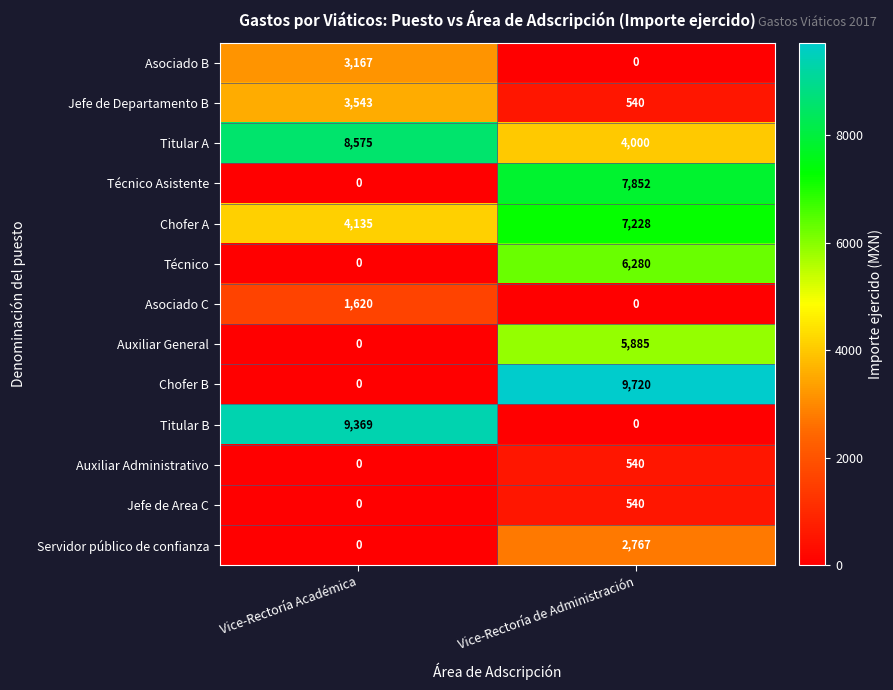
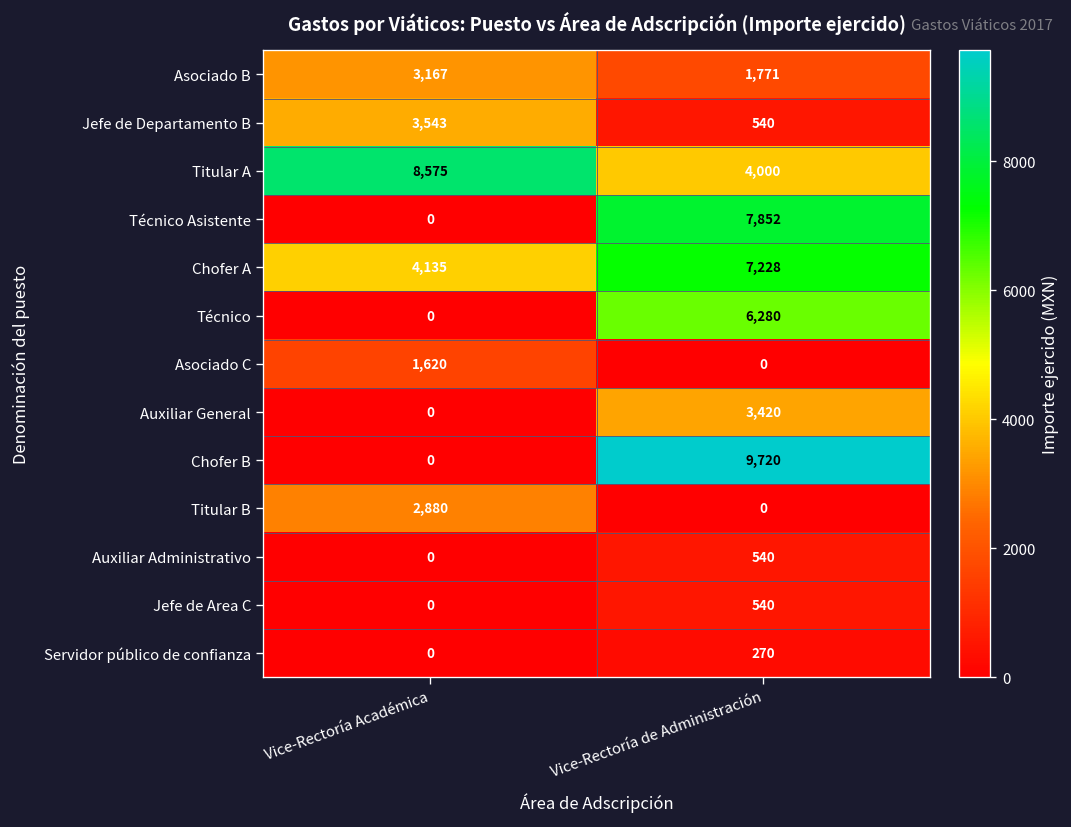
Asociado B, Vice-Rectoría de Administración: 0 -> 1,771
Auxiliar General, Vice-Rectoría de Administración: 5,885 -> 3,420
Titular B, Vice-Rectoría Académica: 9,369 -> 2,880
Servidor público de confianza, Vice-Rectoría de Administración: 2,767 -> 270
